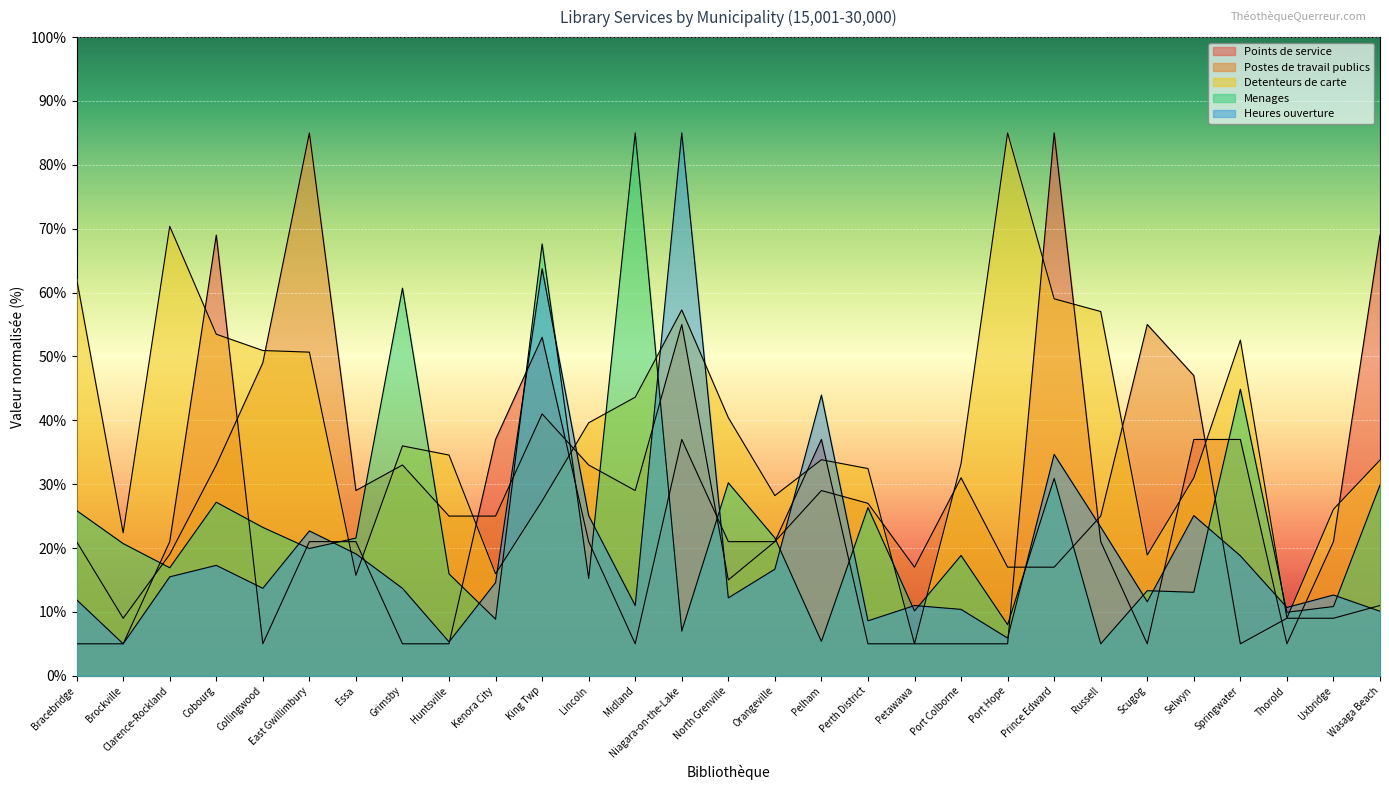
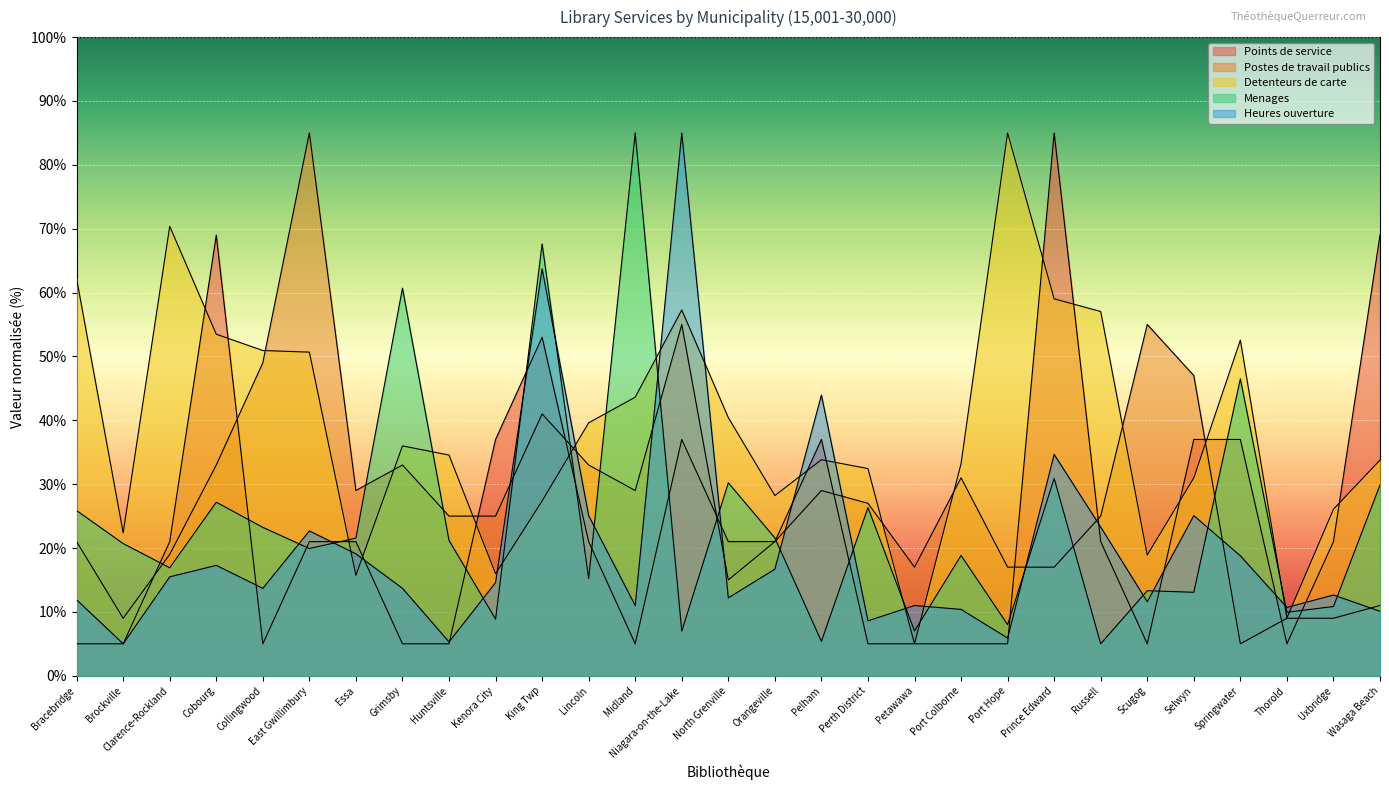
Menages, Huntsville: 16% -> 21%
Menages, Petawawa: 10% -> 7%
Menages, Springwater: 45% -> 47%
